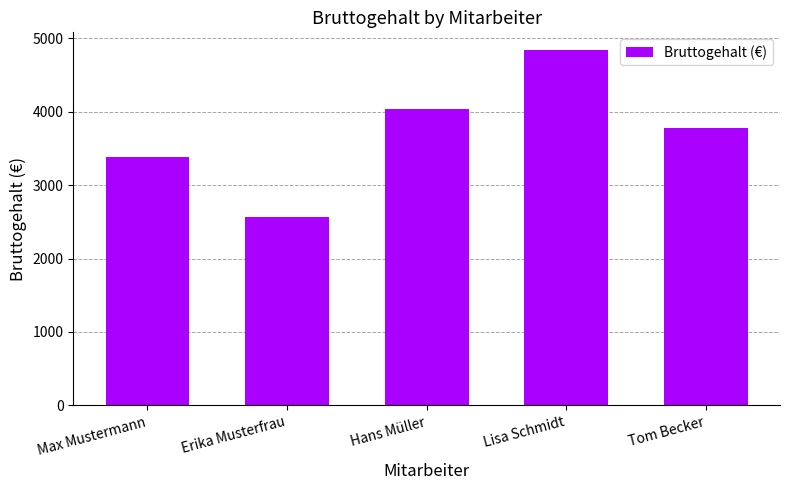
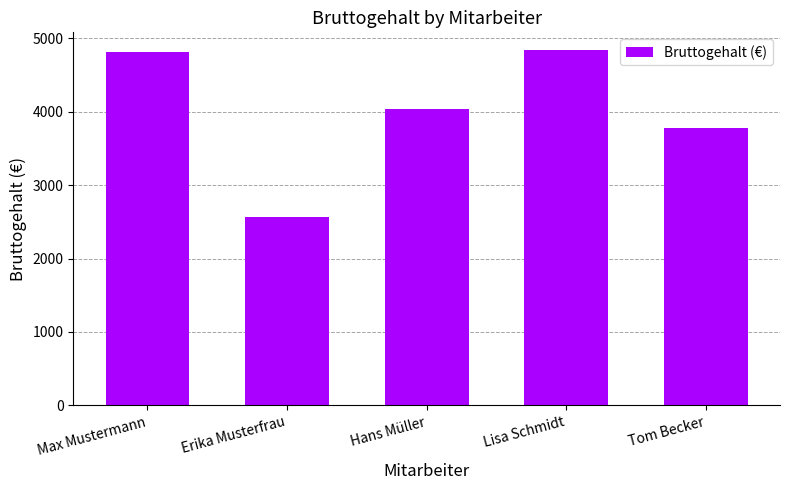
Max Mustermann: 3400 -> 4800
